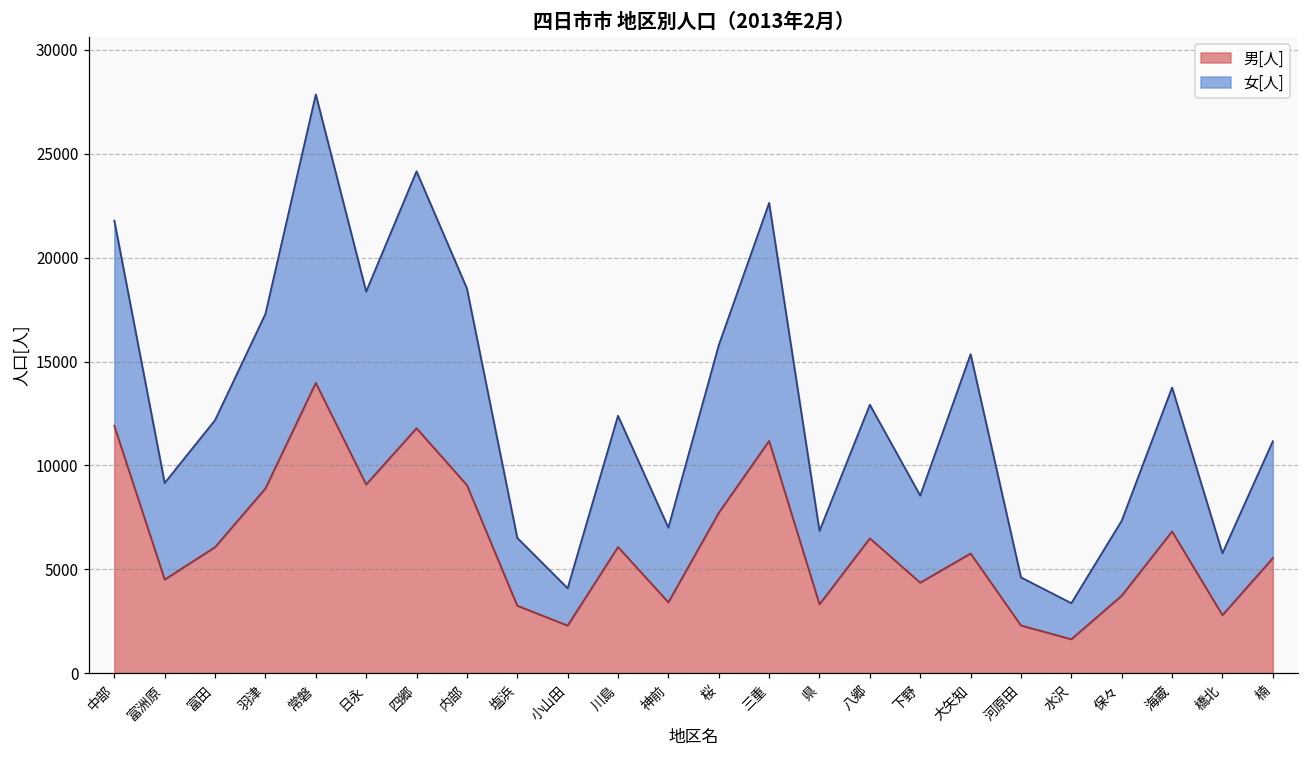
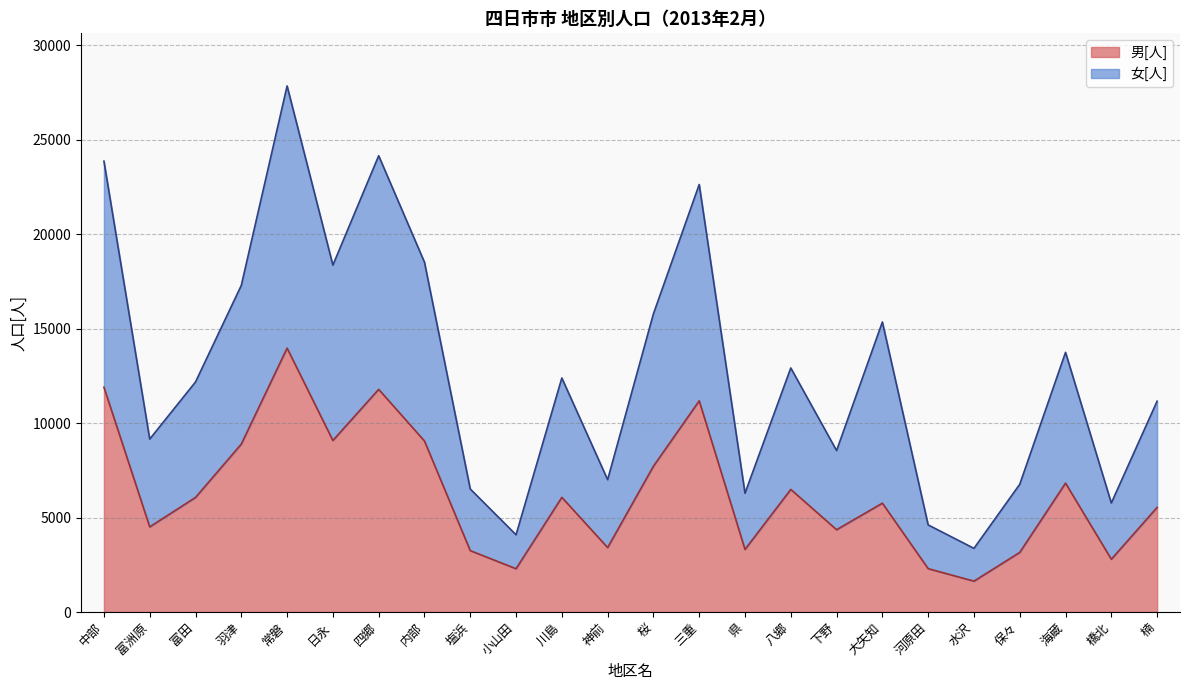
女[人], 中部: 9900 -> 12000
女[人], 県: 3500 -> 3000
男[人], 保々: 3700 -> 3200
